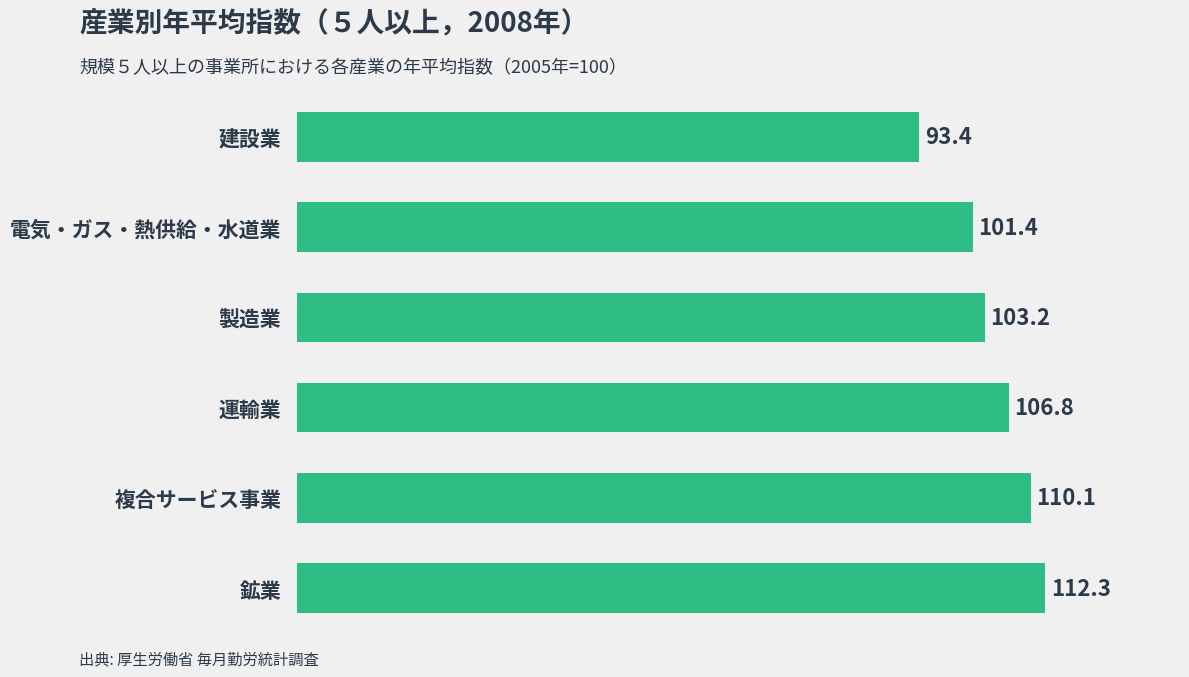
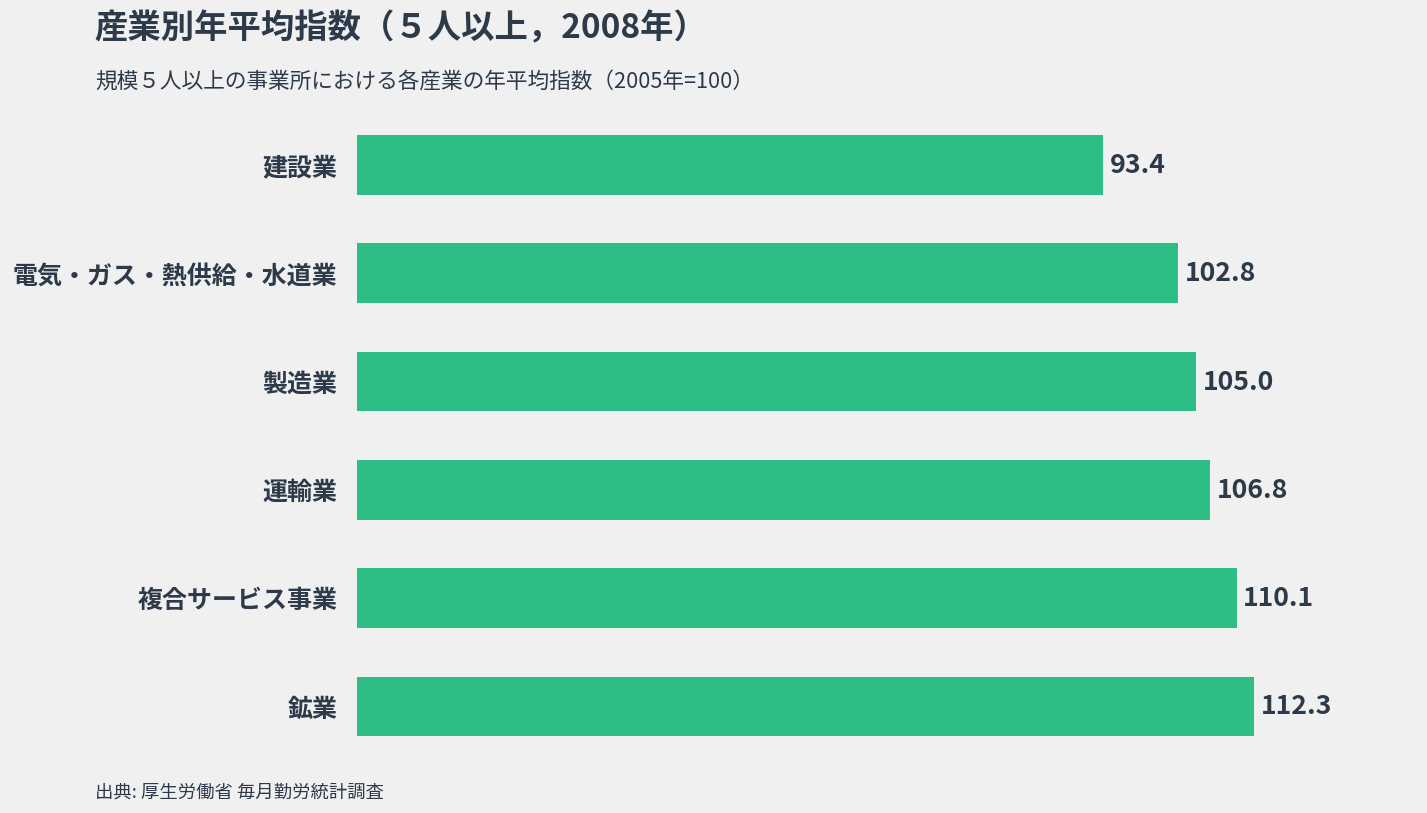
電気・ガス・熱供給・水道業: 101.4 -> 102.8
製造業: 103.2 -> 105.0
